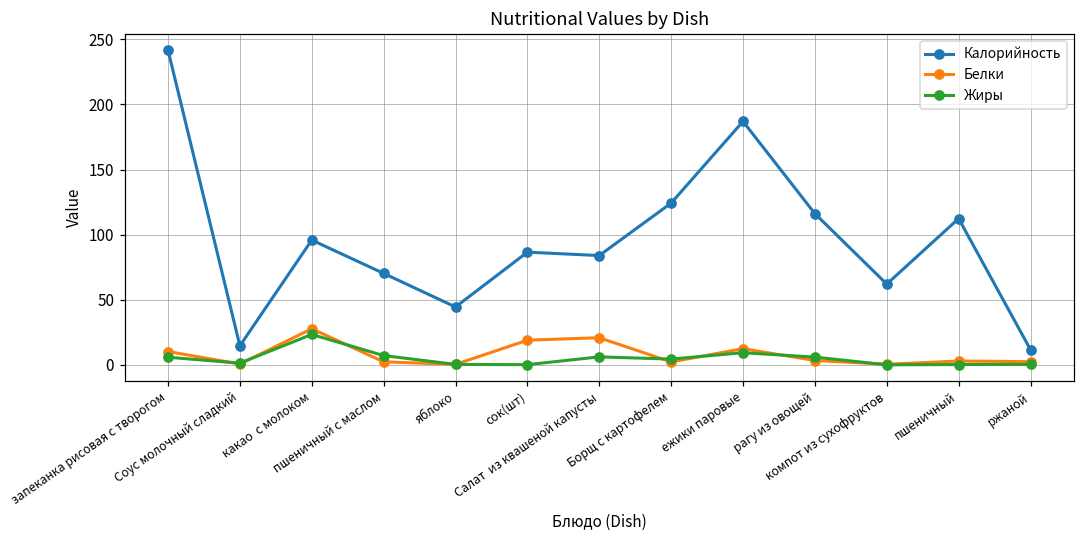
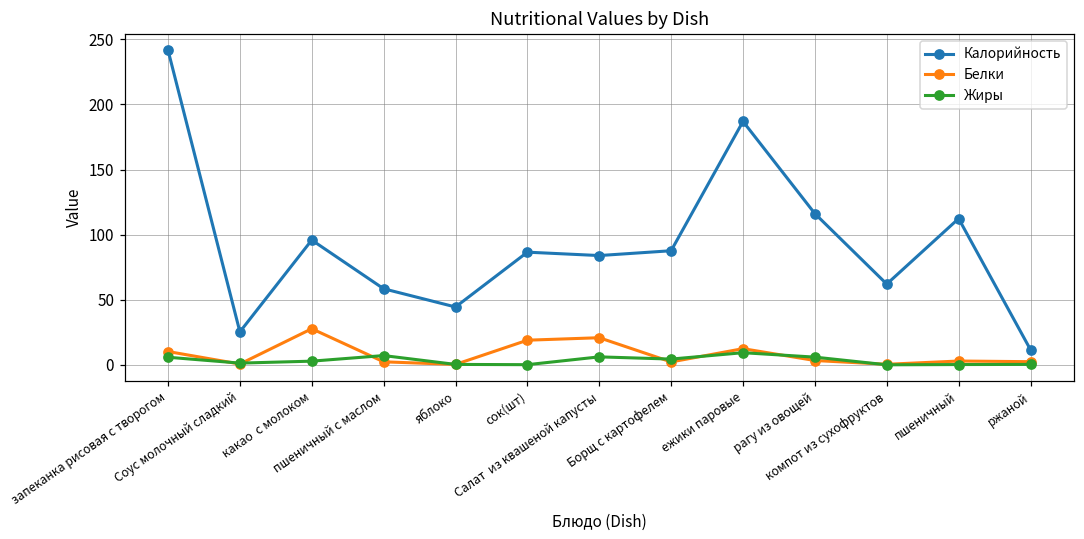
Калорийность, Соус молочный сладкий: 15 -> 25
Жиры, какао с молоком: 23 -> 3
Калорийность, пшеничный с маслом: 70 -> 59
Калорийность, Борщ с картофелем: 124 -> 88
